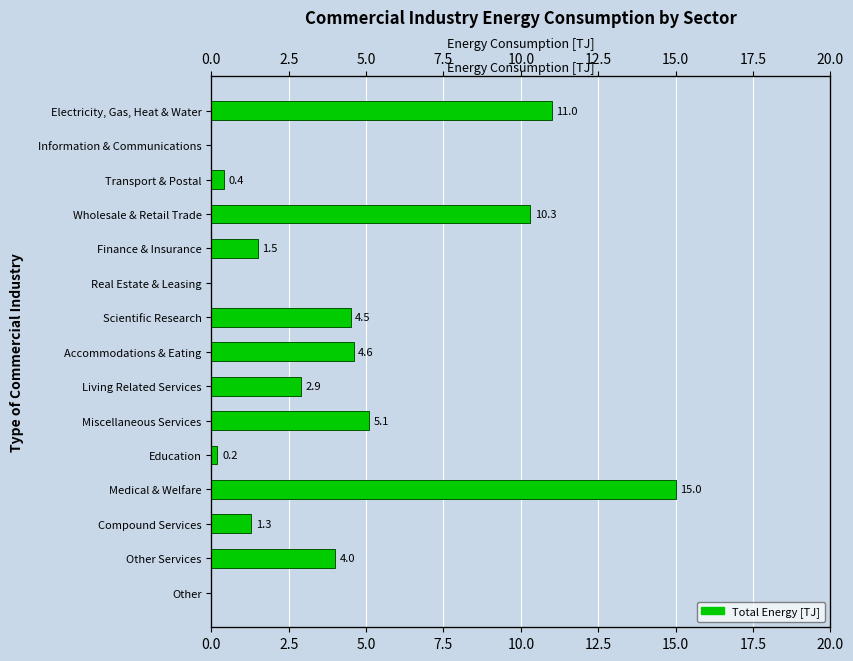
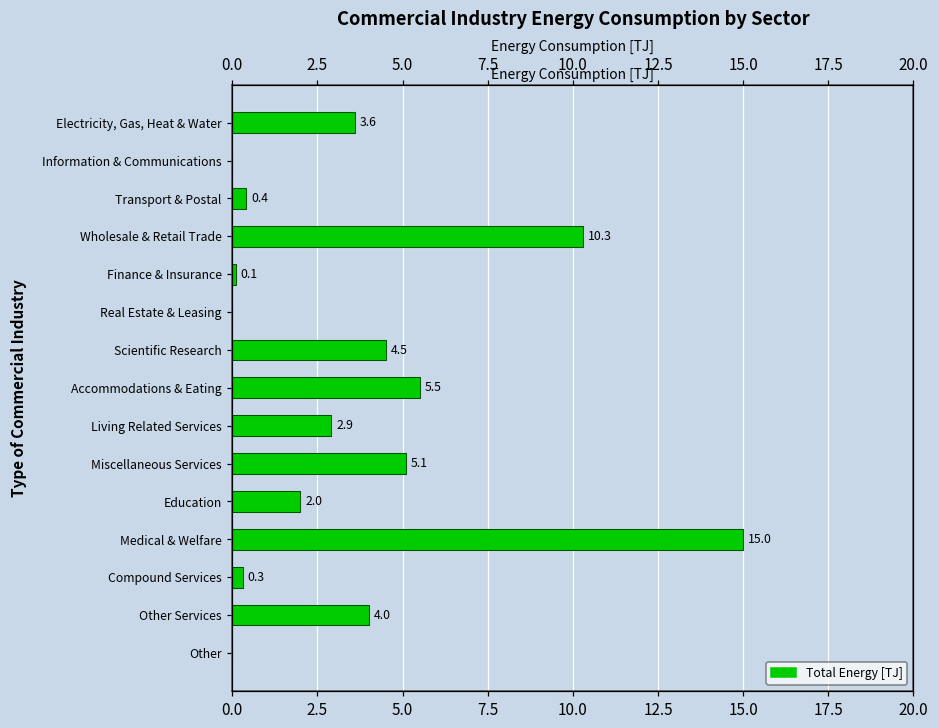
Electricity, Gas, Heat & Water: 11.0 -> 3.6
Finance & Insurance: 1.5 -> 0.1
Accommodations & Eating: 4.6 -> 5.5
Education: 0.2 -> 2.0
Compound Services: 1.3 -> 0.3
